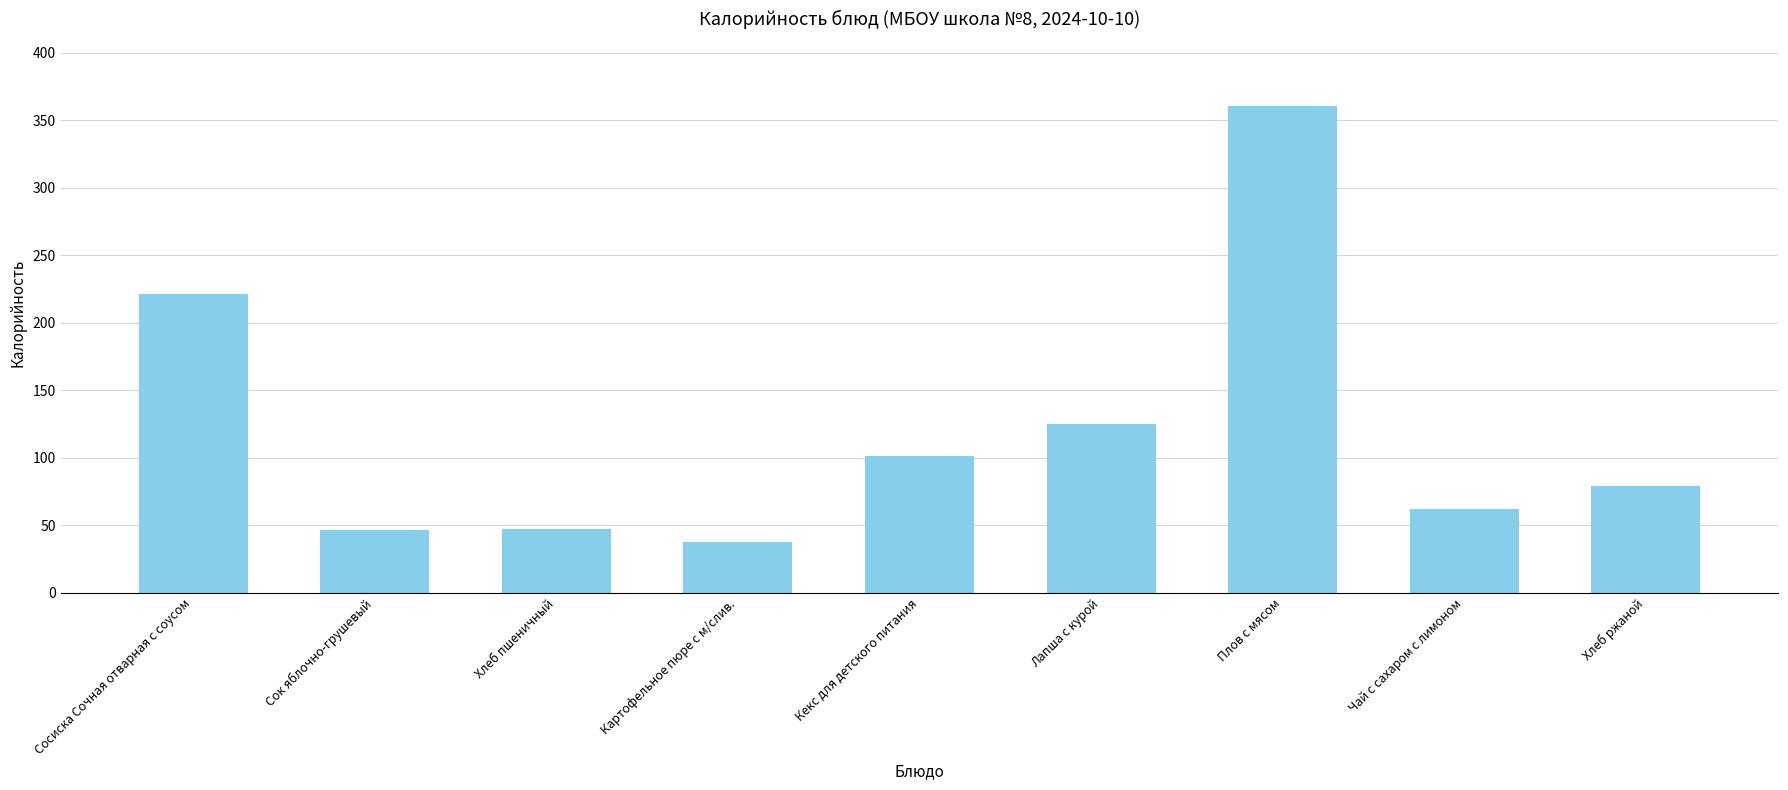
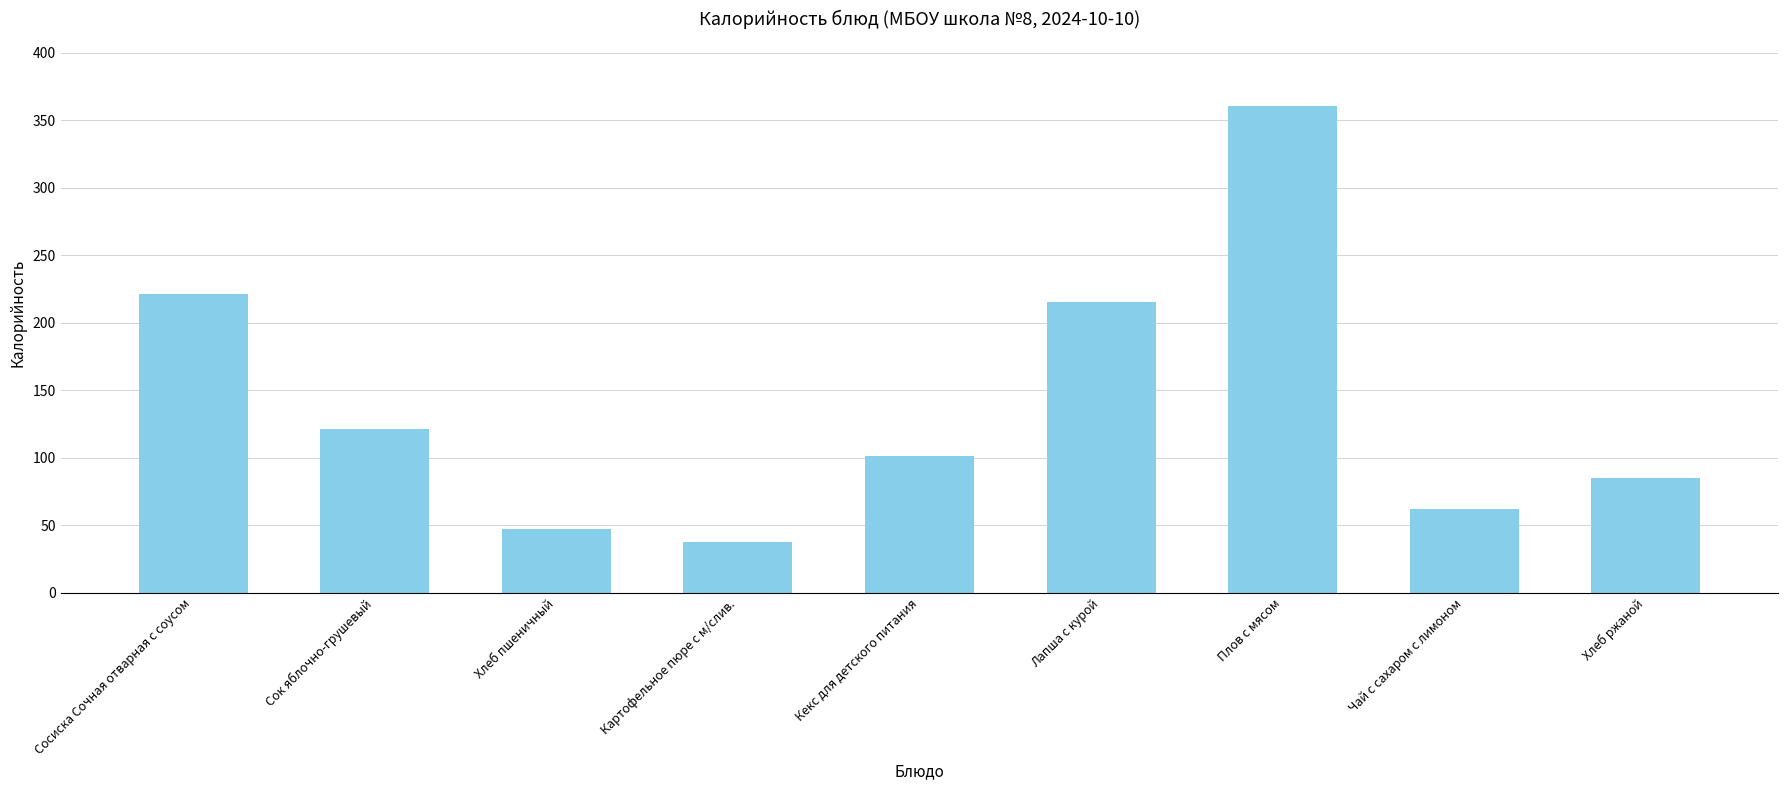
Сок яблочно-грушевый: 46 -> 121
Лапша с курой: 125 -> 215
Хлеб ржаной: 79 -> 85
